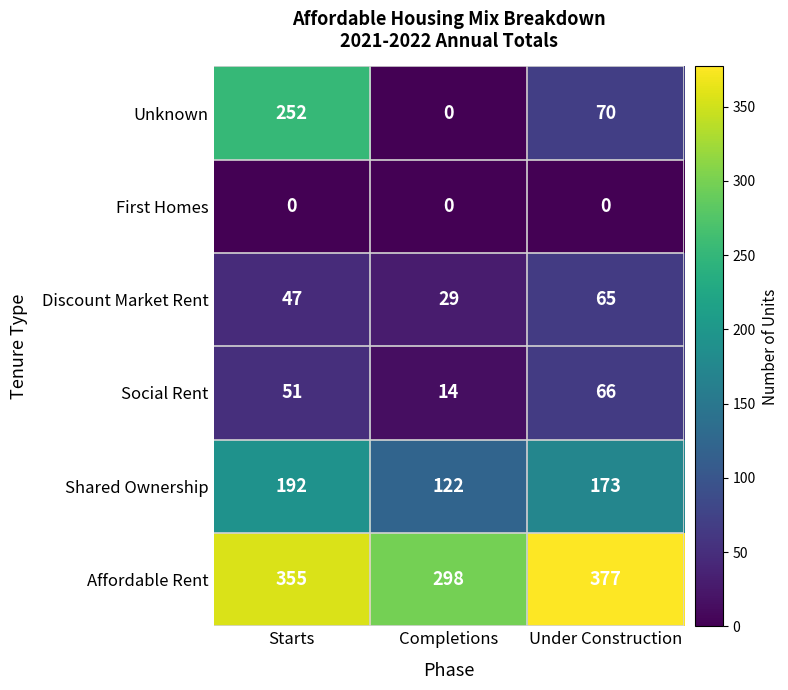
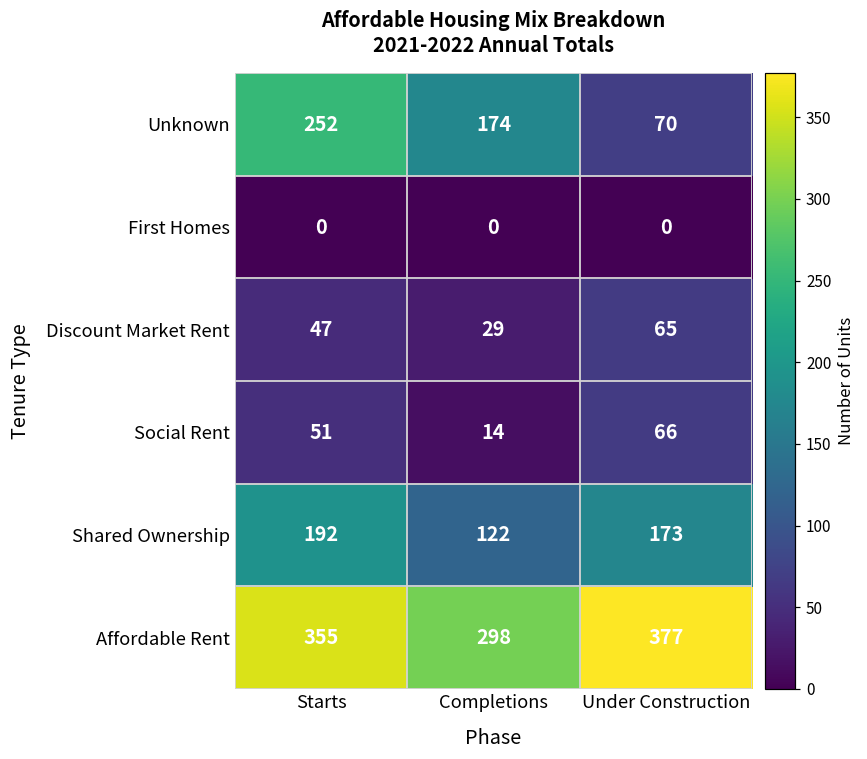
Unknown, Completions: 0 -> 174
